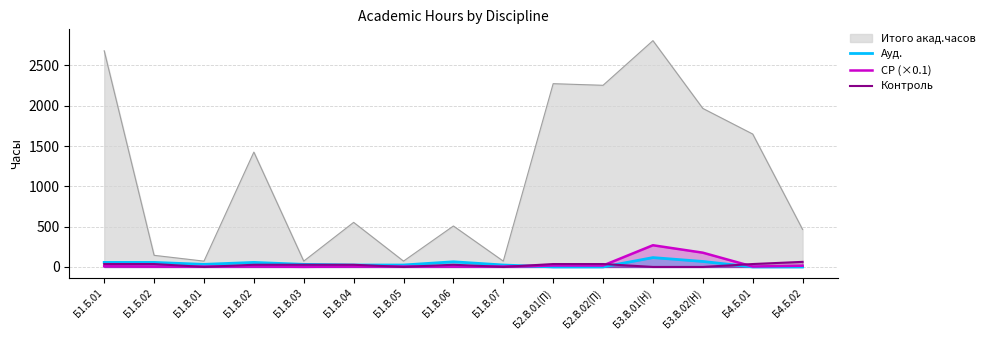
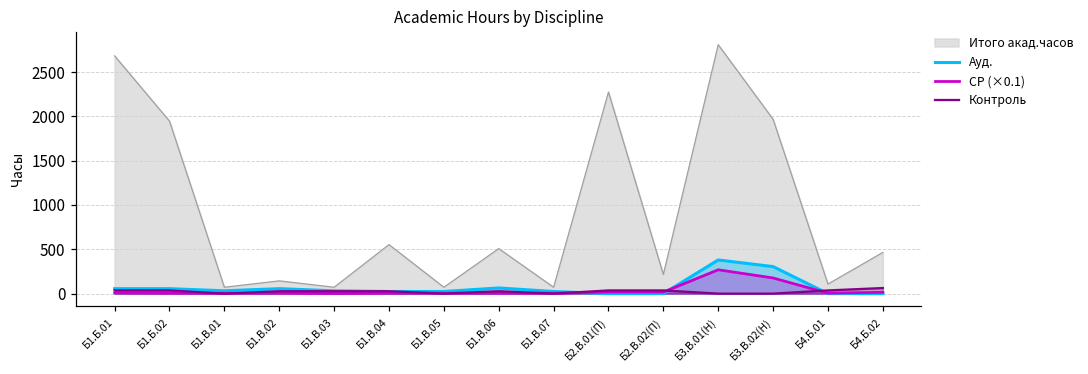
Итого акад.часов, Б1.Б.02: 100 -> 1900
Итого акад.часов, Б1.В.02: 1400 -> 100
Итого акад.часов, Б2.В.02(П): 2300 -> 200
Ауд., Б3.В.01(Н): 100 -> 400
Ауд., Б3.В.02(Н): 100 -> 300
Итого акад.часов, Б4.Б.01: 1600 -> 100
